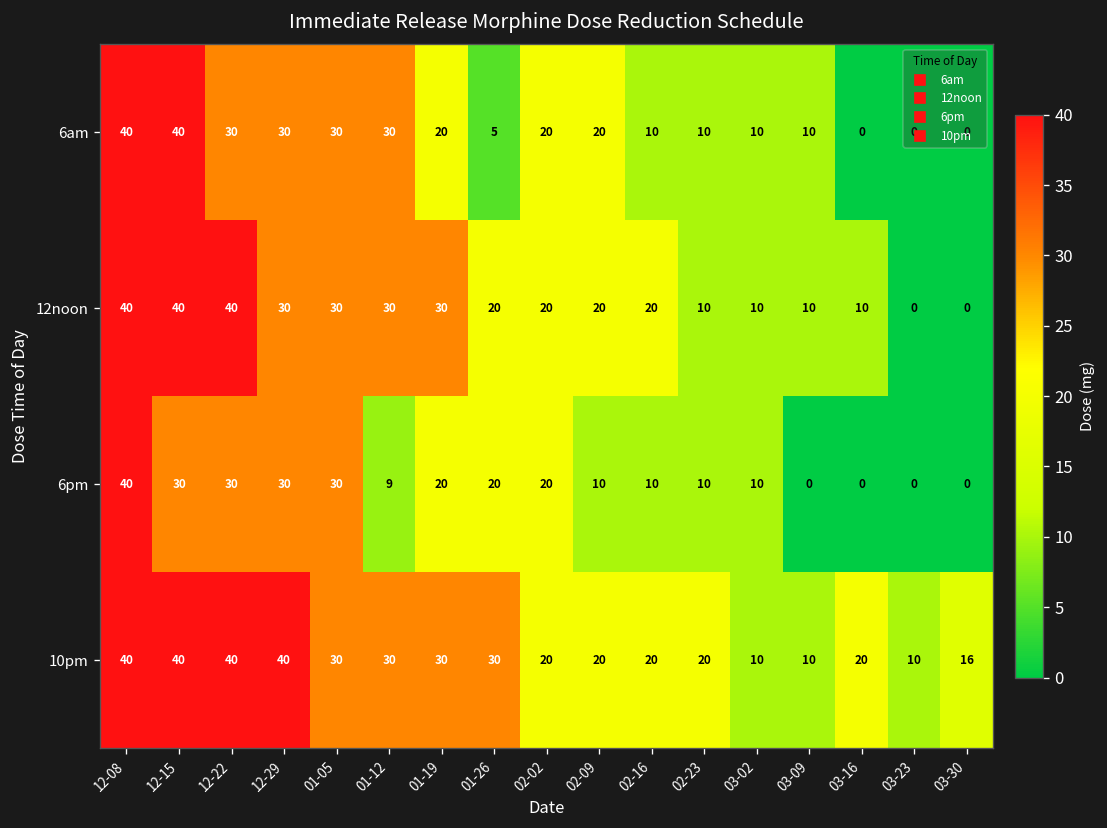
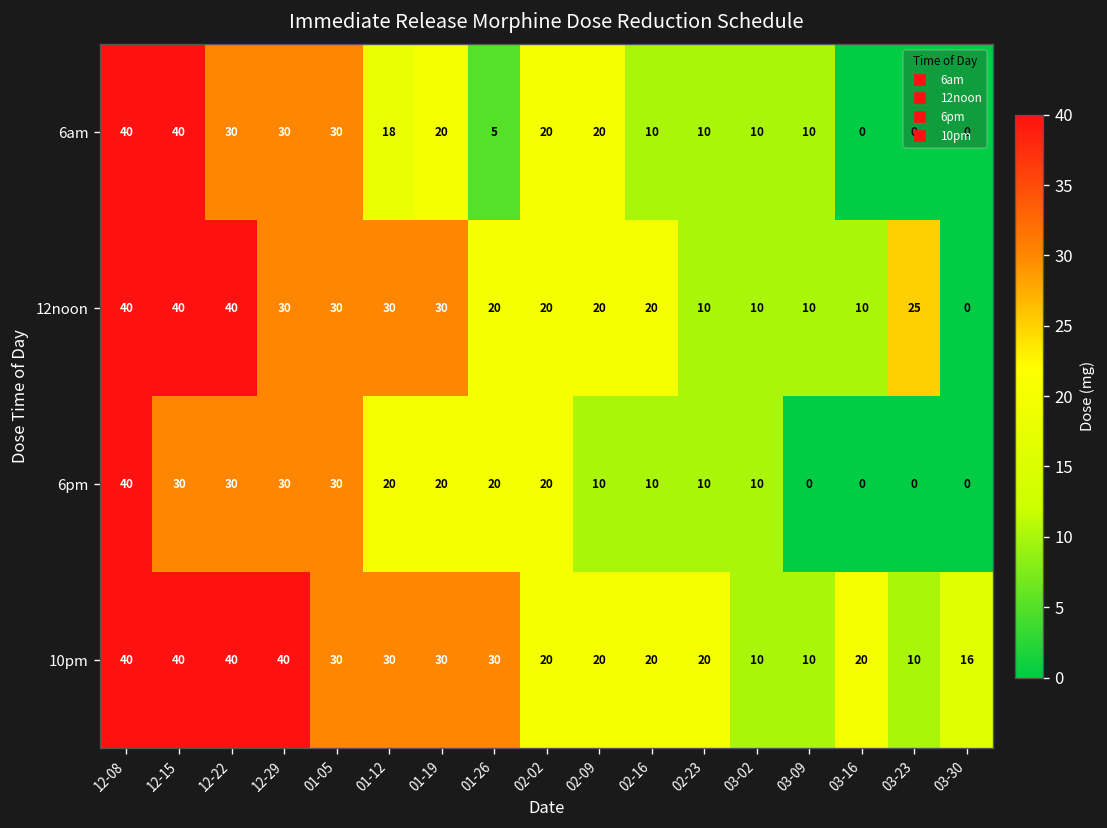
6am, 01-12: 30 -> 18
12noon, 03-23: 0 -> 25
6pm, 01-12: 9 -> 20
